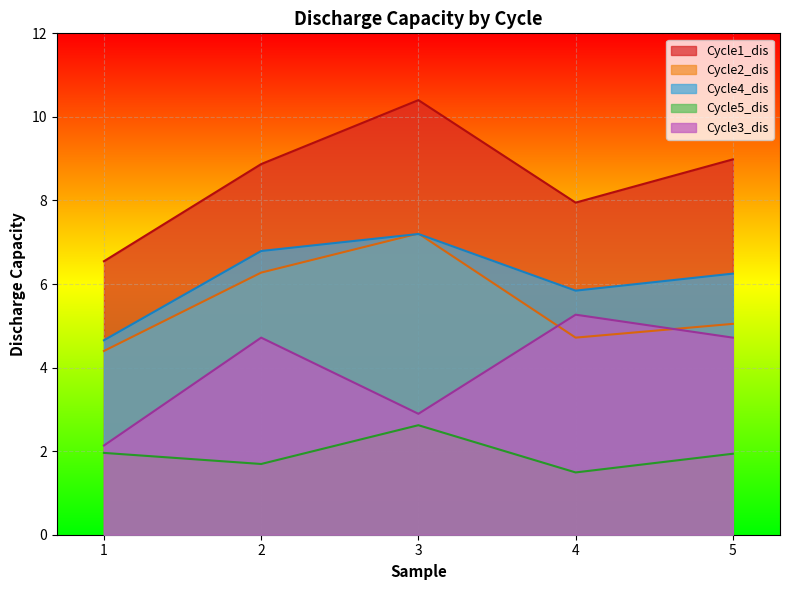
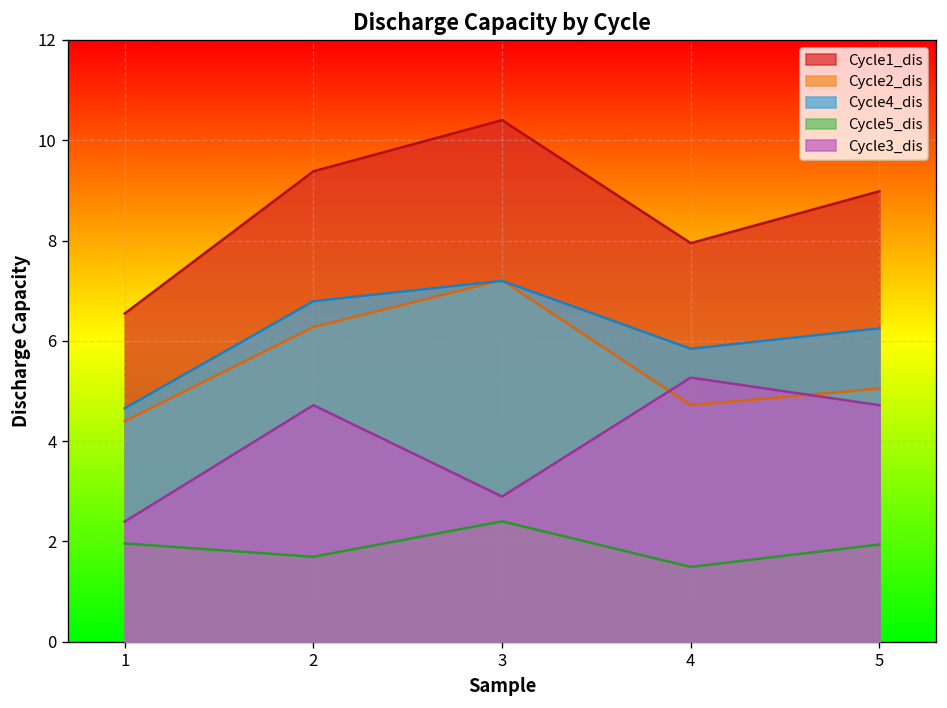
Cycle3_dis, 1: 2.1 -> 2.4
Cycle1_dis, 2: 8.9 -> 9.4
Cycle5_dis, 3: 2.6 -> 2.4
